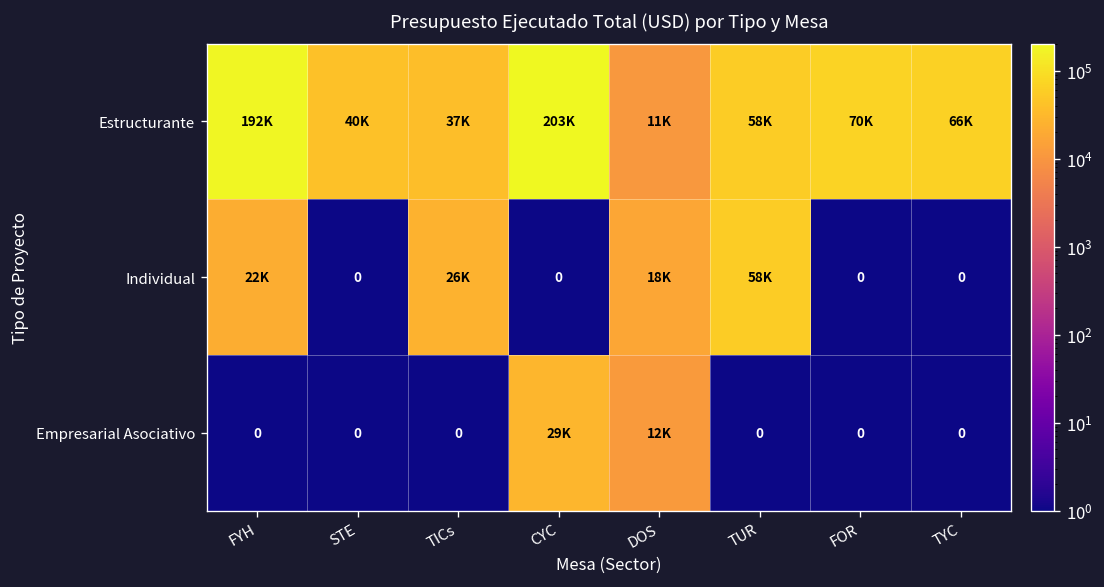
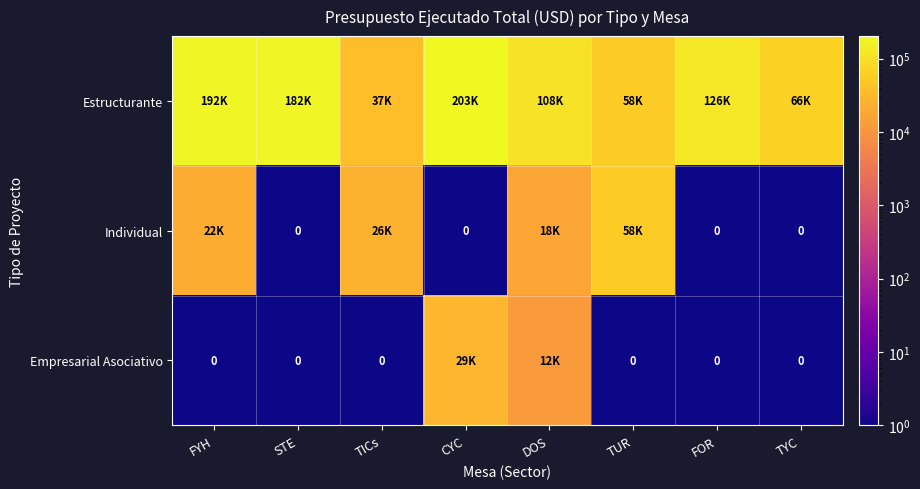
Estructurante, STE: 40K -> 182K
Estructurante, DOS: 11K -> 108K
Estructurante, FOR: 70K -> 126K
